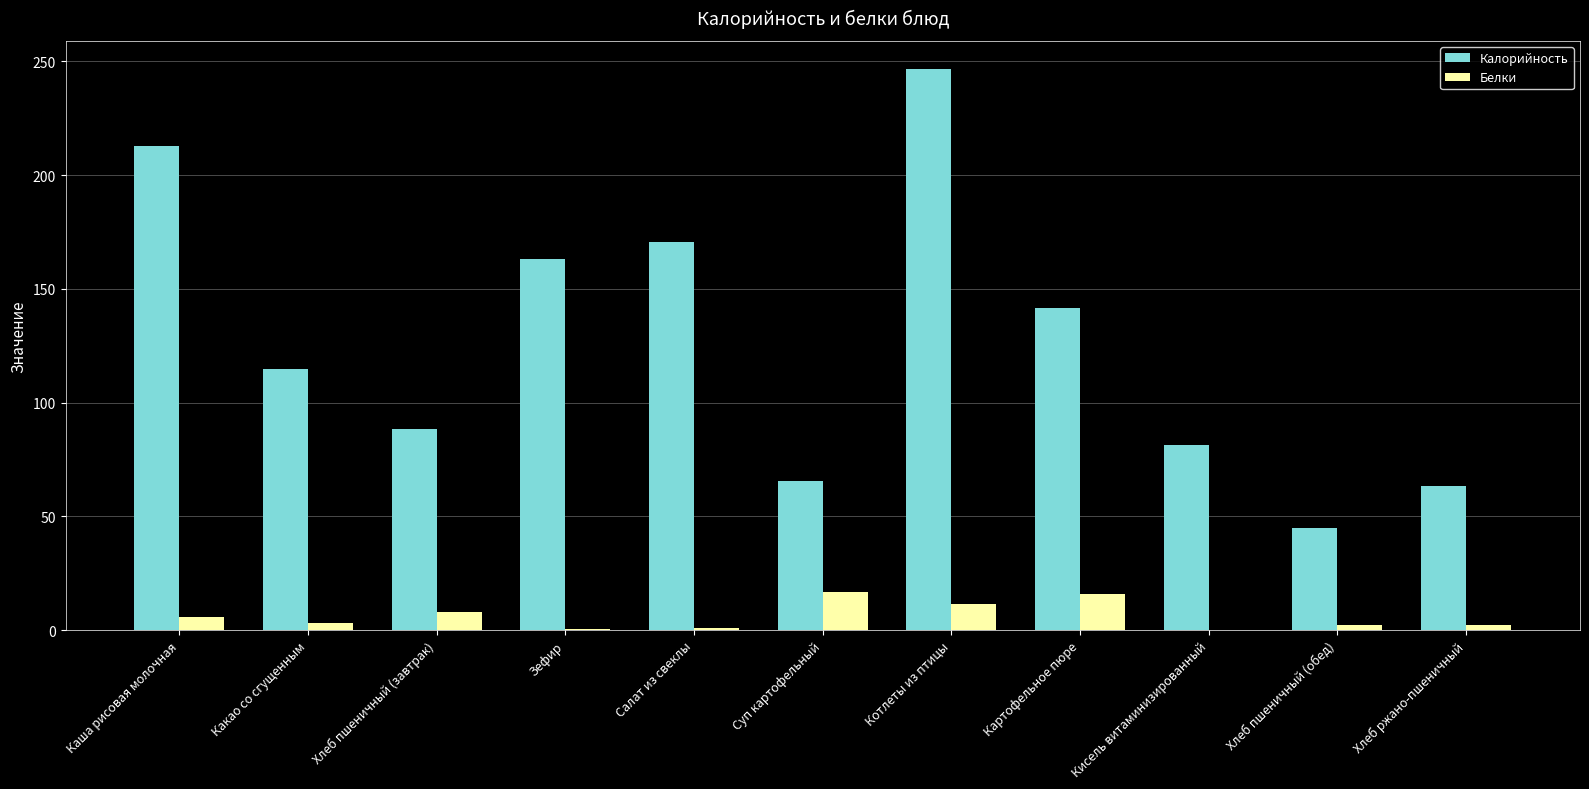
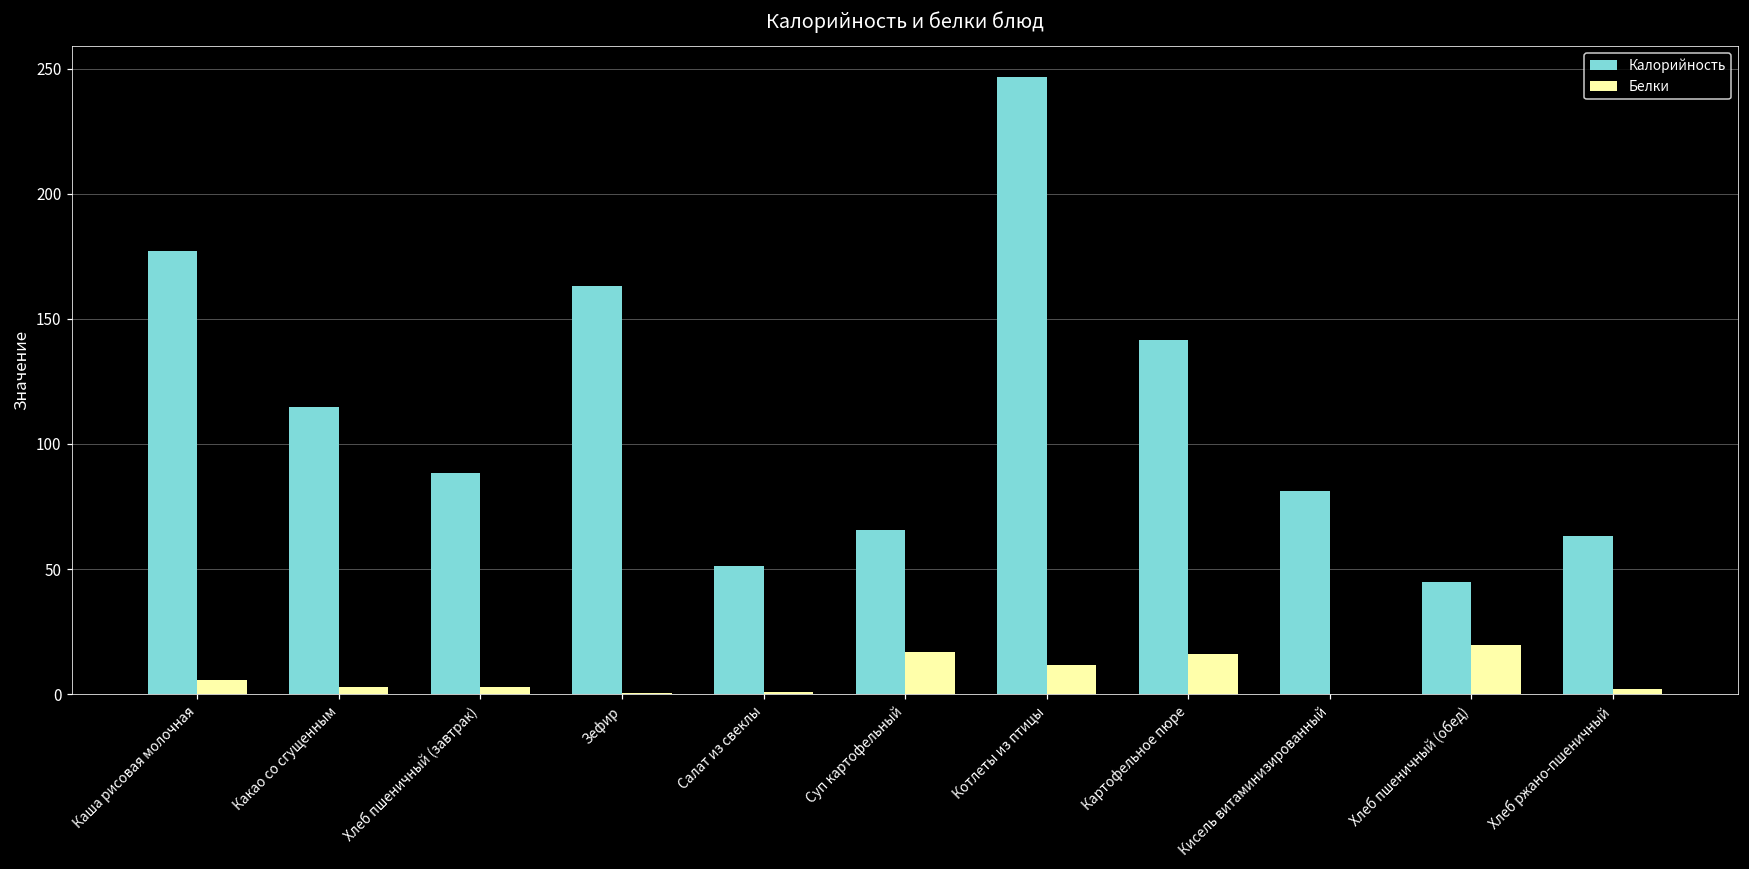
Калорийность, Каша рисовая молочная: 213 -> 177
Белки, Хлеб пшеничный (завтрак): 8 -> 3
Калорийность, Салат из свеклы: 171 -> 51
Белки, Хлеб пшеничный (обед): 2 -> 20
